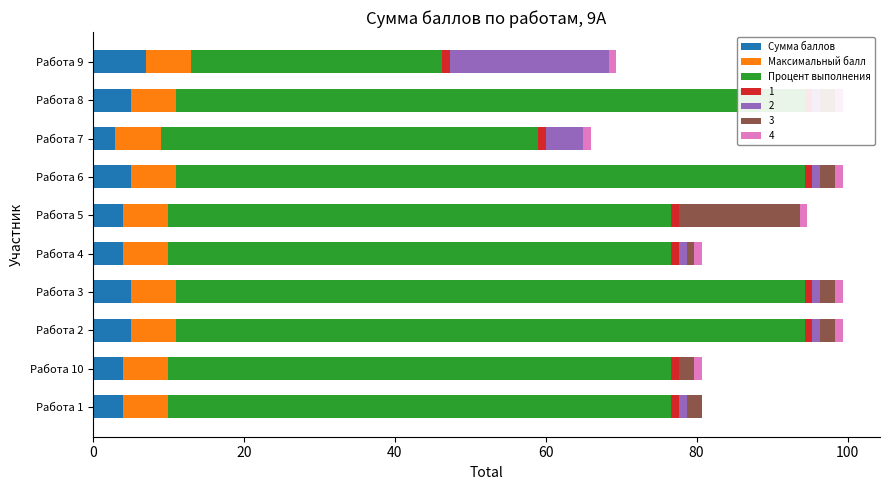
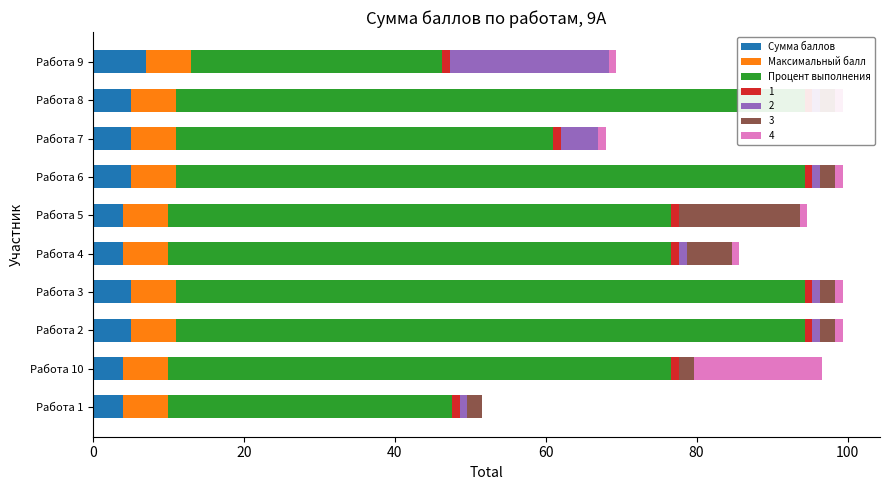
Сумма баллов, Работа 7: 3 -> 5
3, Работа 4: 1 -> 6
4, Работа 10: 1 -> 17
Процент выполнения, Работа 1: 67 -> 38
